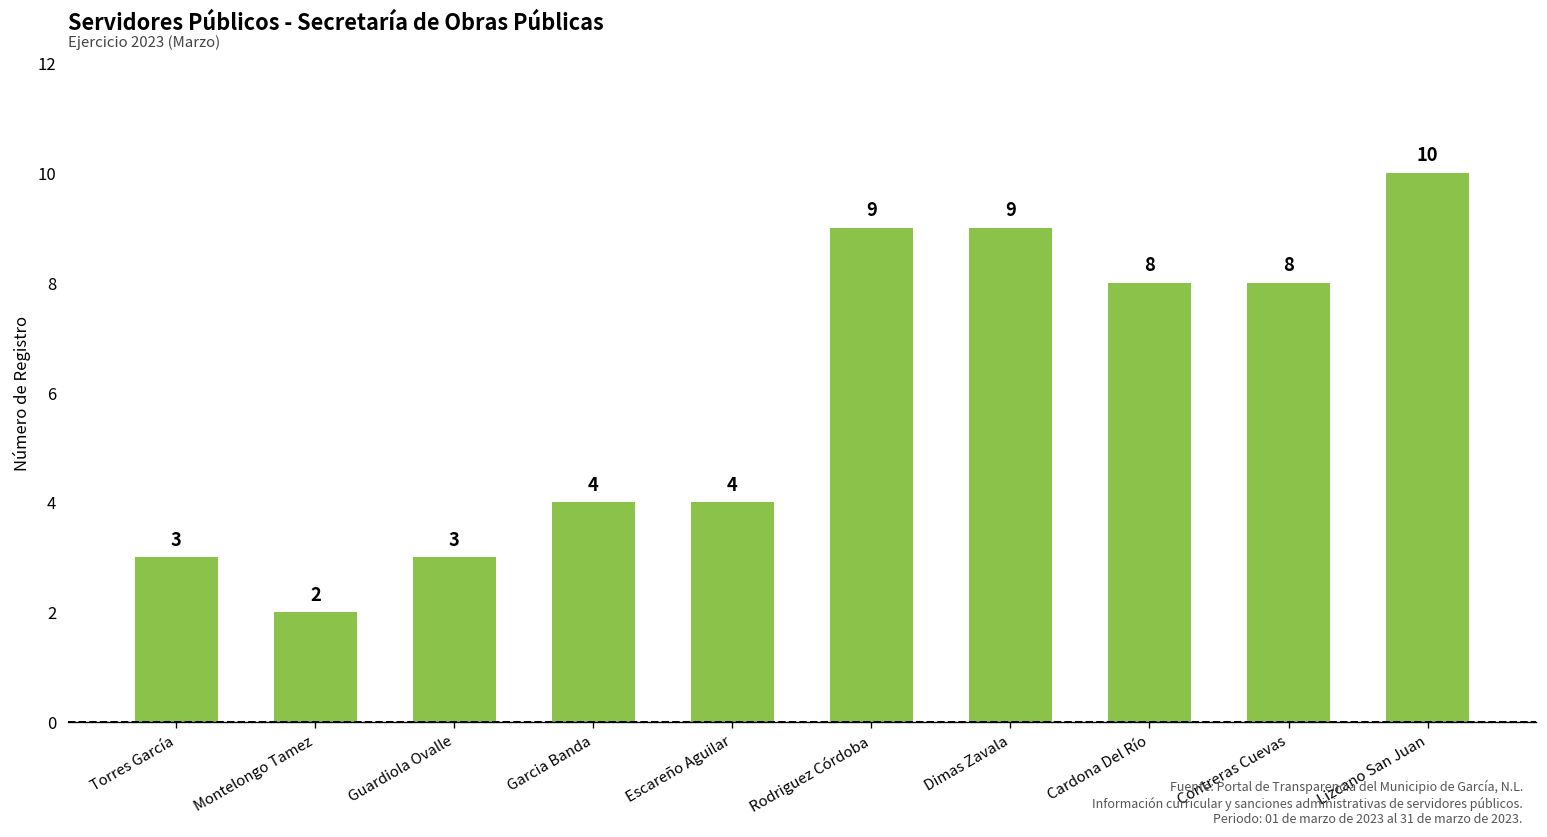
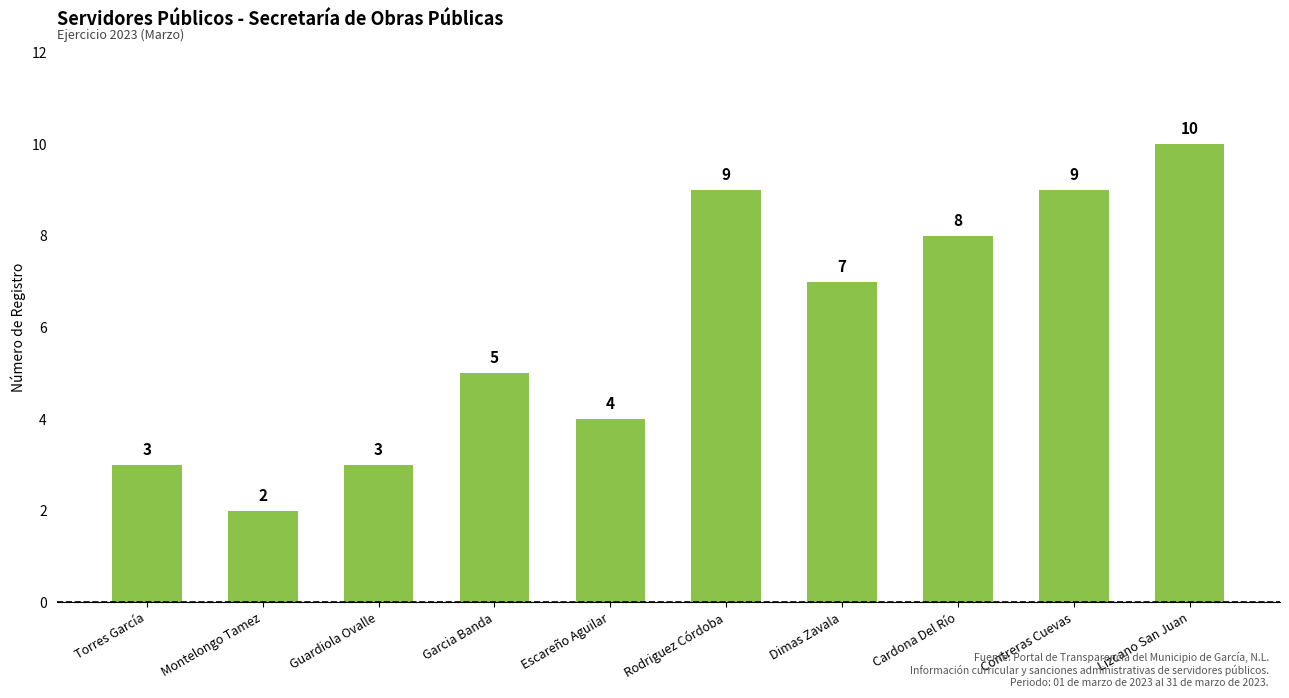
Garcia Banda: 4 -> 5
Dimas Zavala: 9 -> 7
Contreras Cuevas: 8 -> 9
